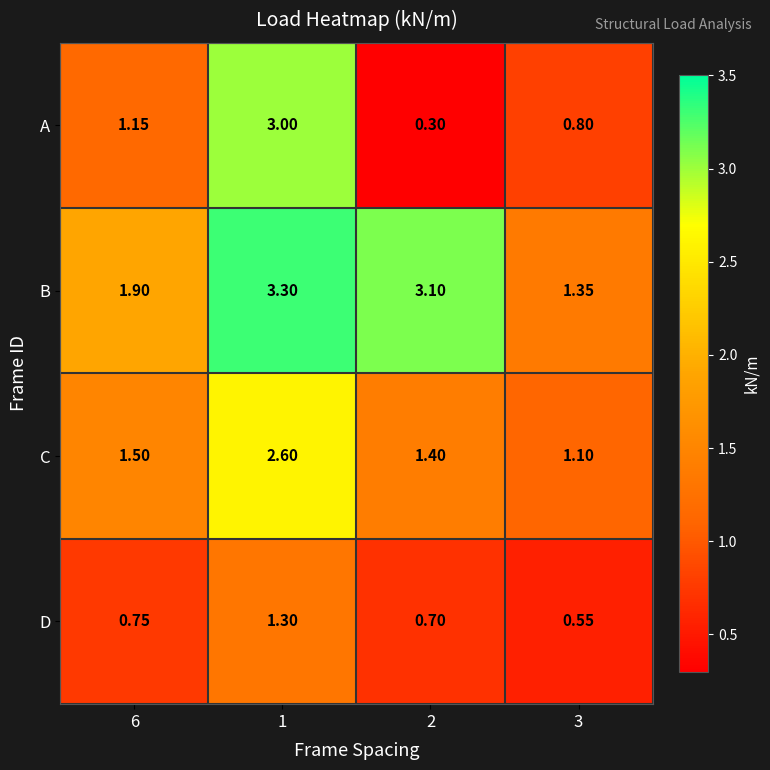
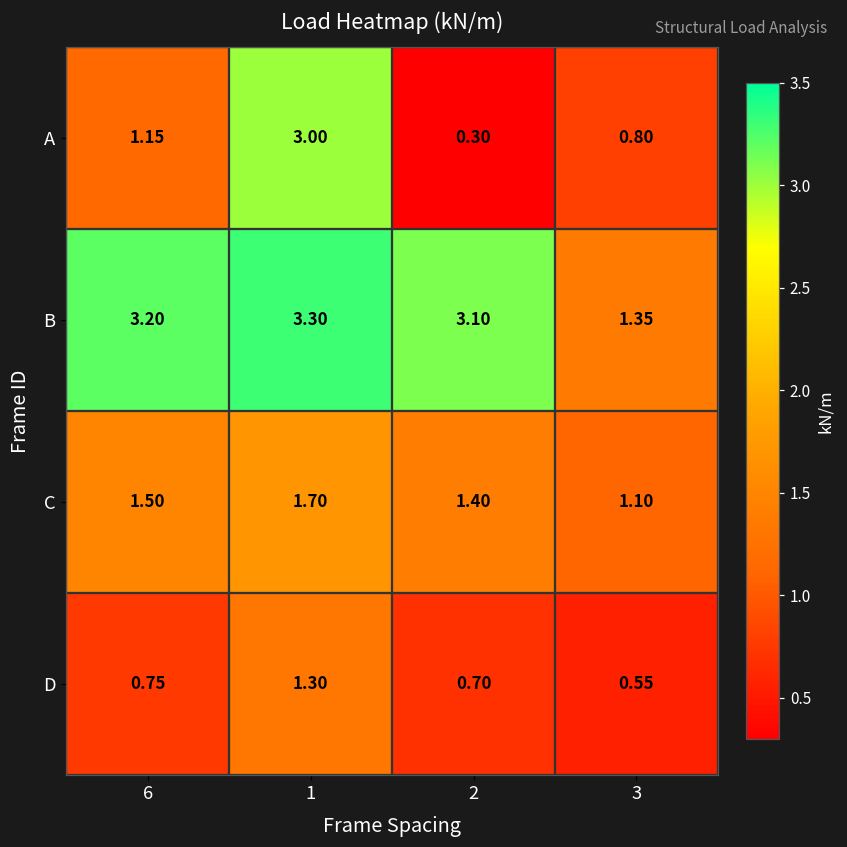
B, 6: 1.90 -> 3.20
C, 1: 2.60 -> 1.70
